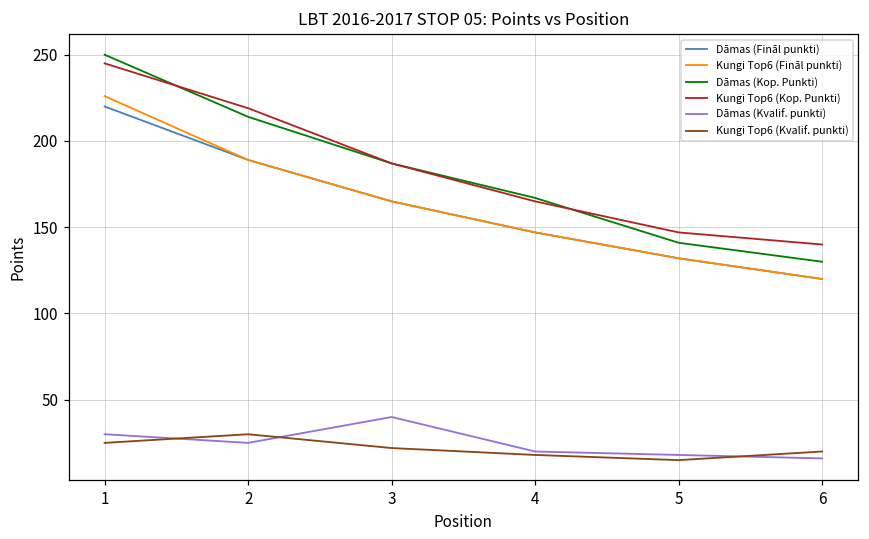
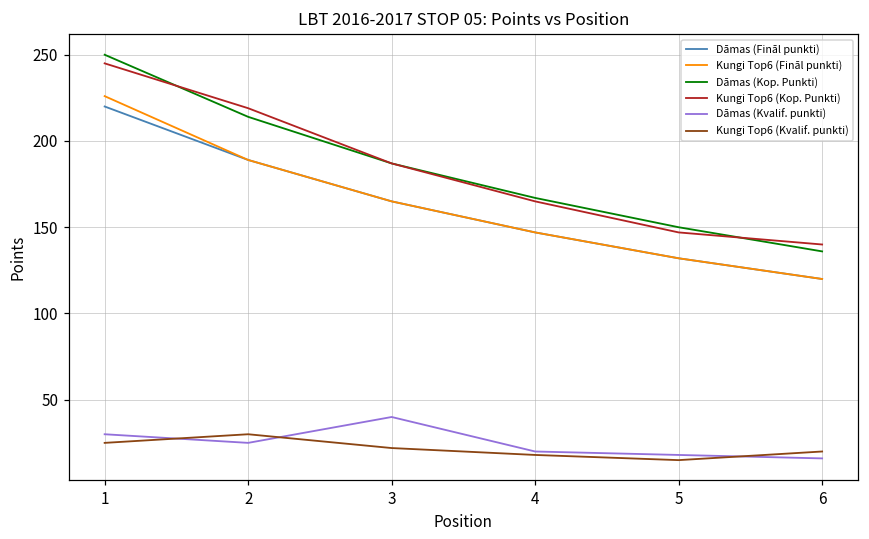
Dāmas (Kop. Punkti), 5: 141 -> 150
Dāmas (Kop. Punkti), 6: 130 -> 136
